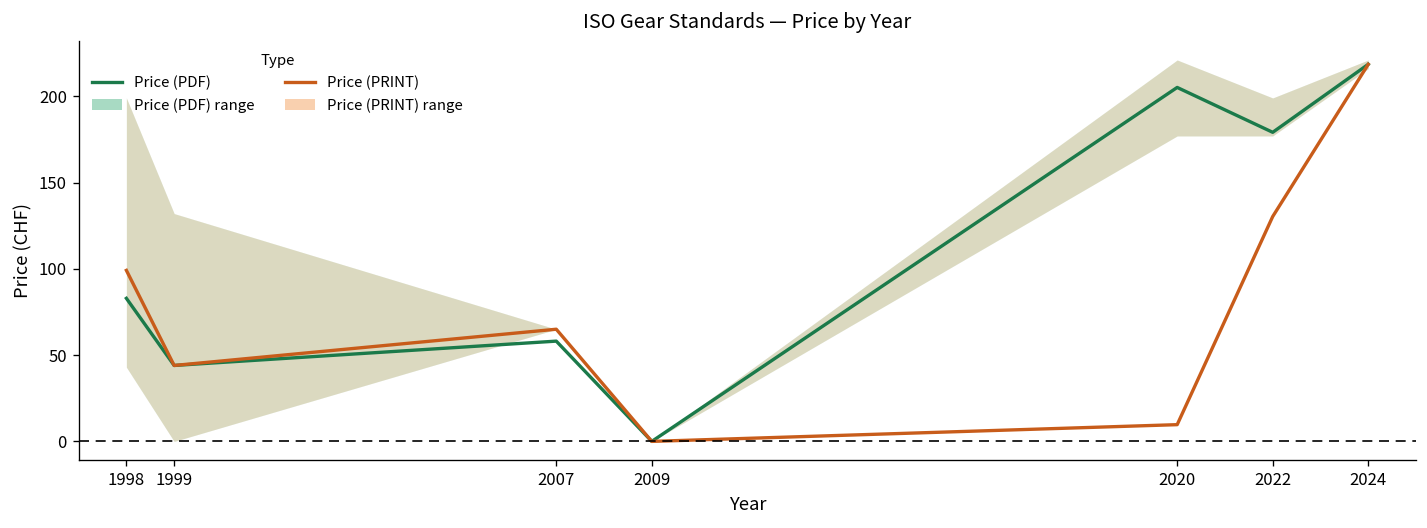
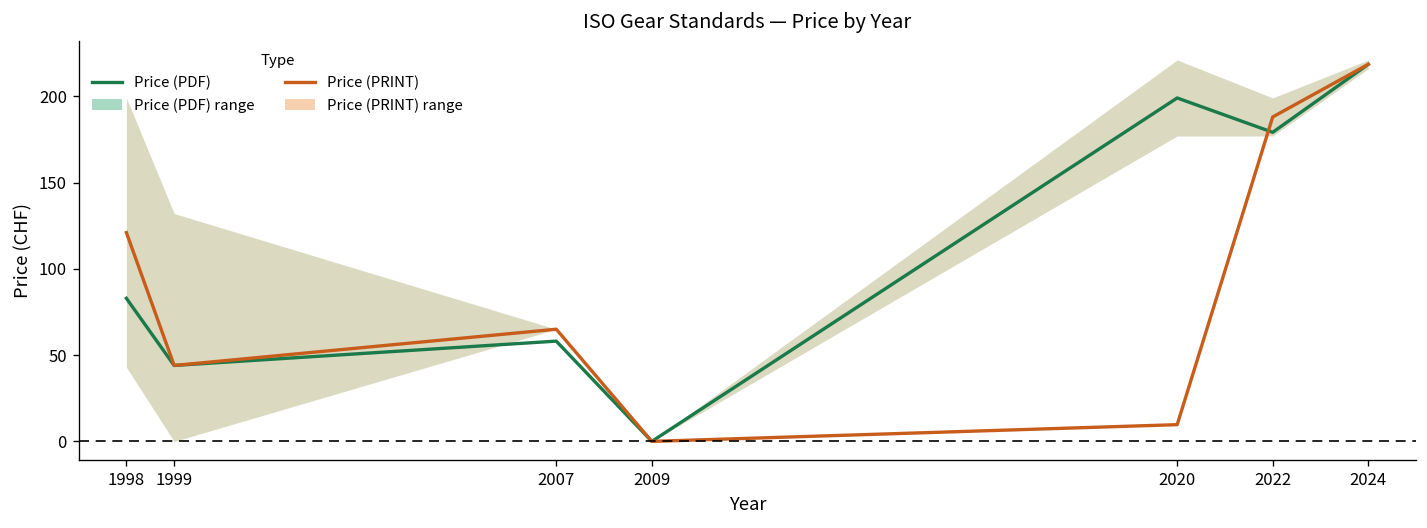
Price (PRINT), 1998: 99 -> 121
Price (PDF), 2020: 205 -> 199
Price (PRINT), 2022: 130 -> 188
